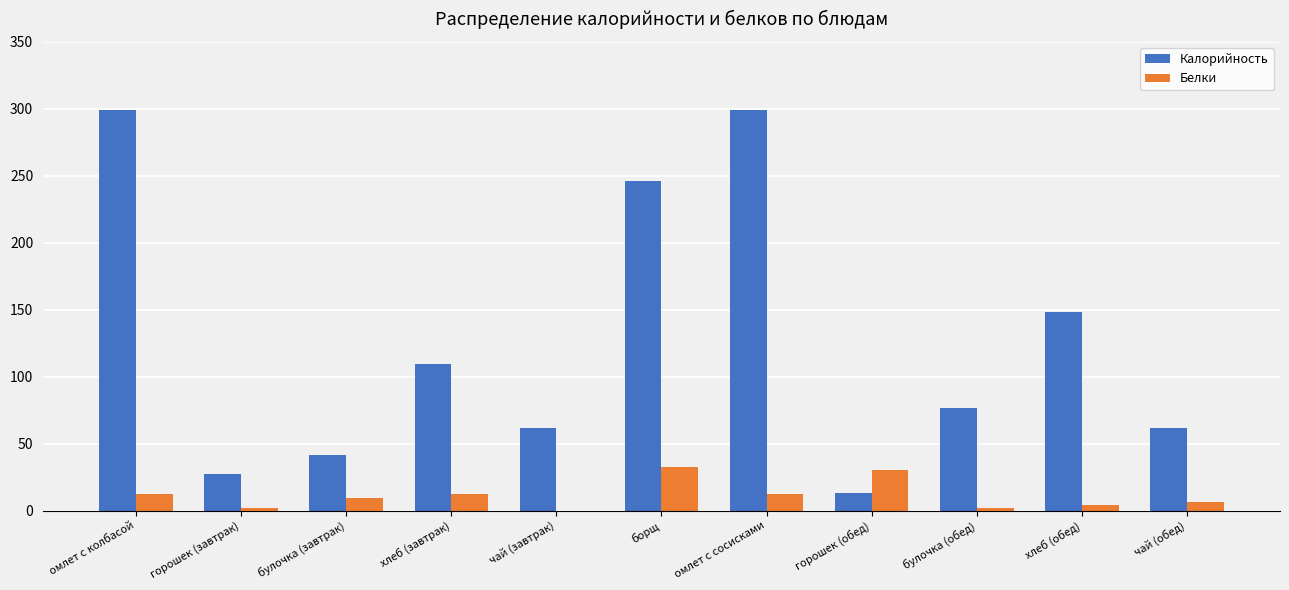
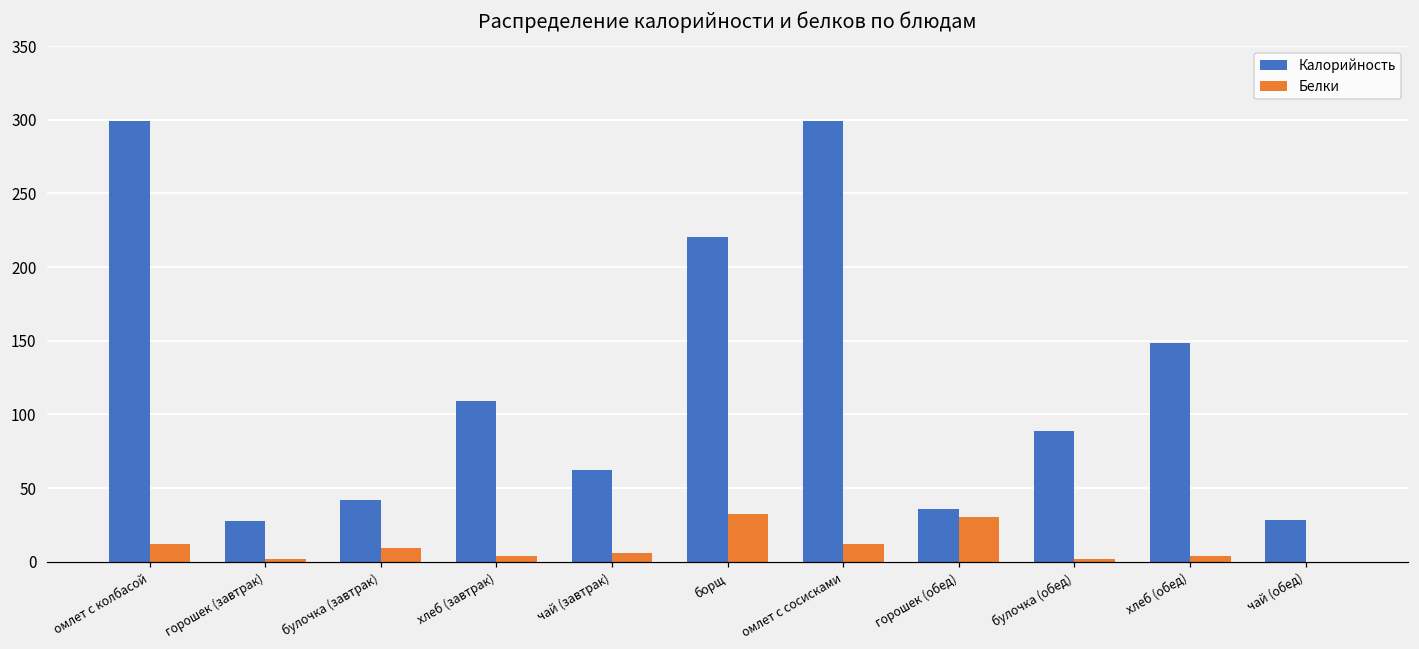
Белки, хлеб (завтрак): 12 -> 4
Белки, чай (завтрак): 0 -> 6
Калорийность, борщ: 246 -> 220
Калорийность, горошек (обед): 13 -> 36
Калорийность, булочка (обед): 76 -> 89
Калорийность, чай (обед): 62 -> 28
Белки, чай (обед): 7 -> 0
